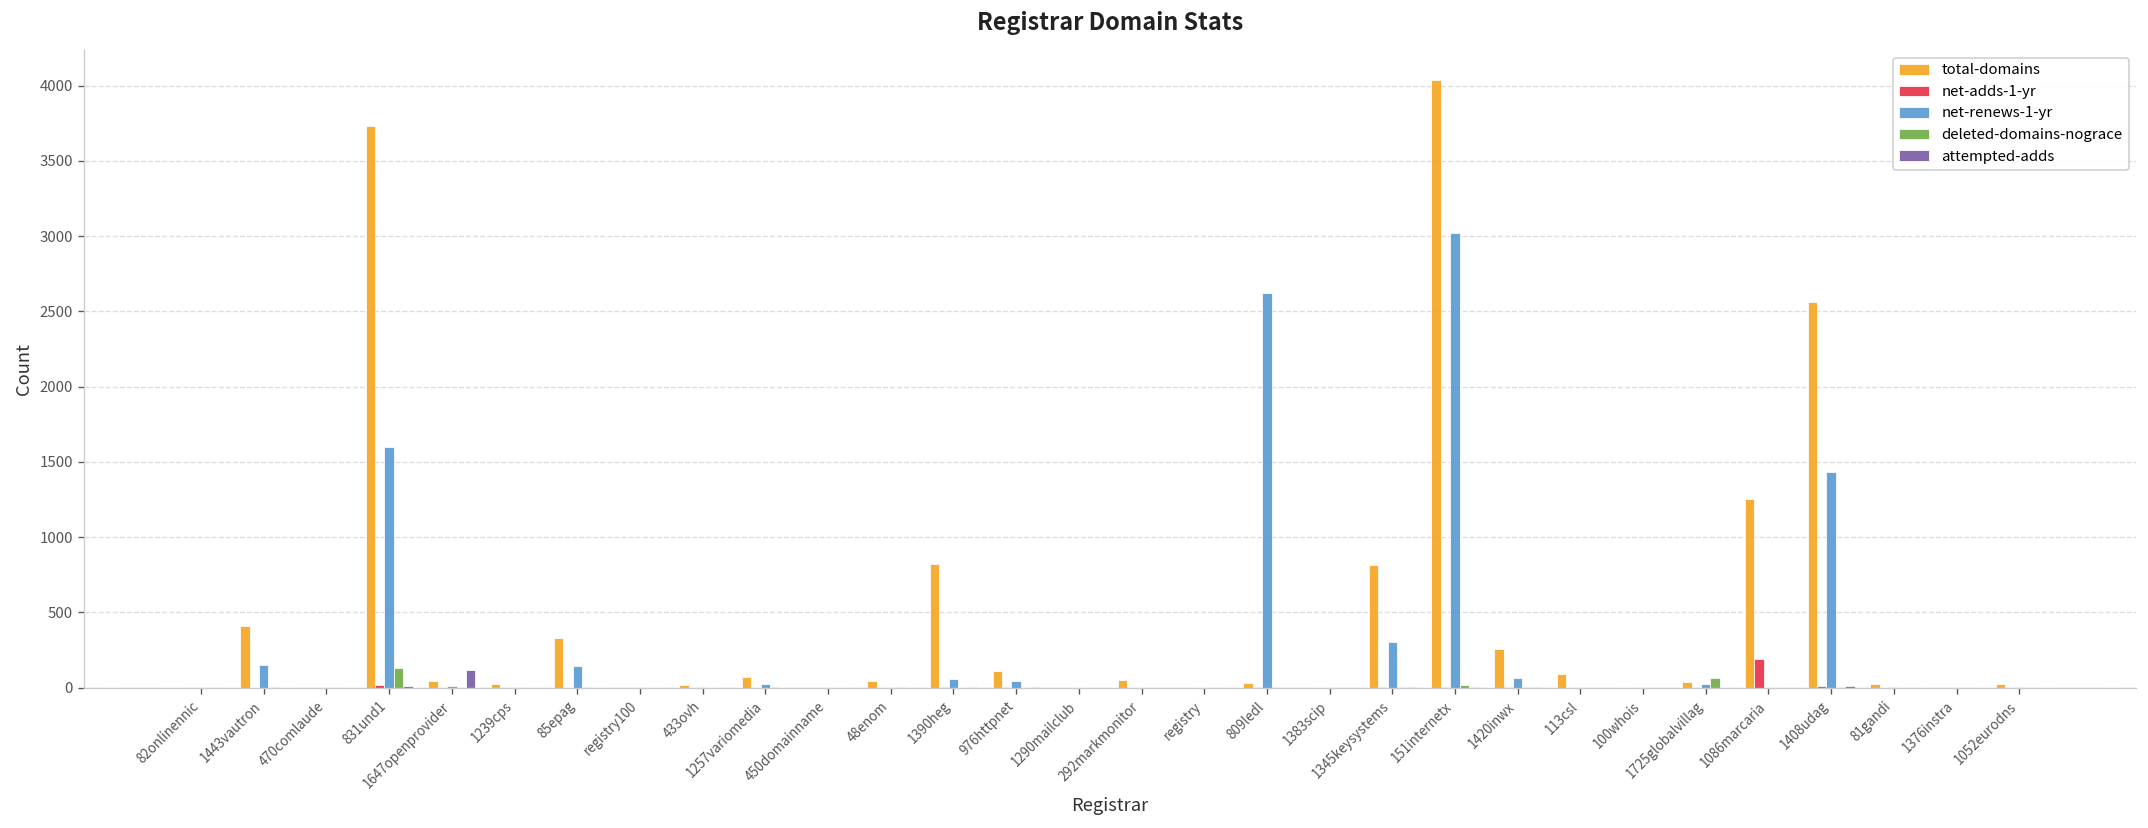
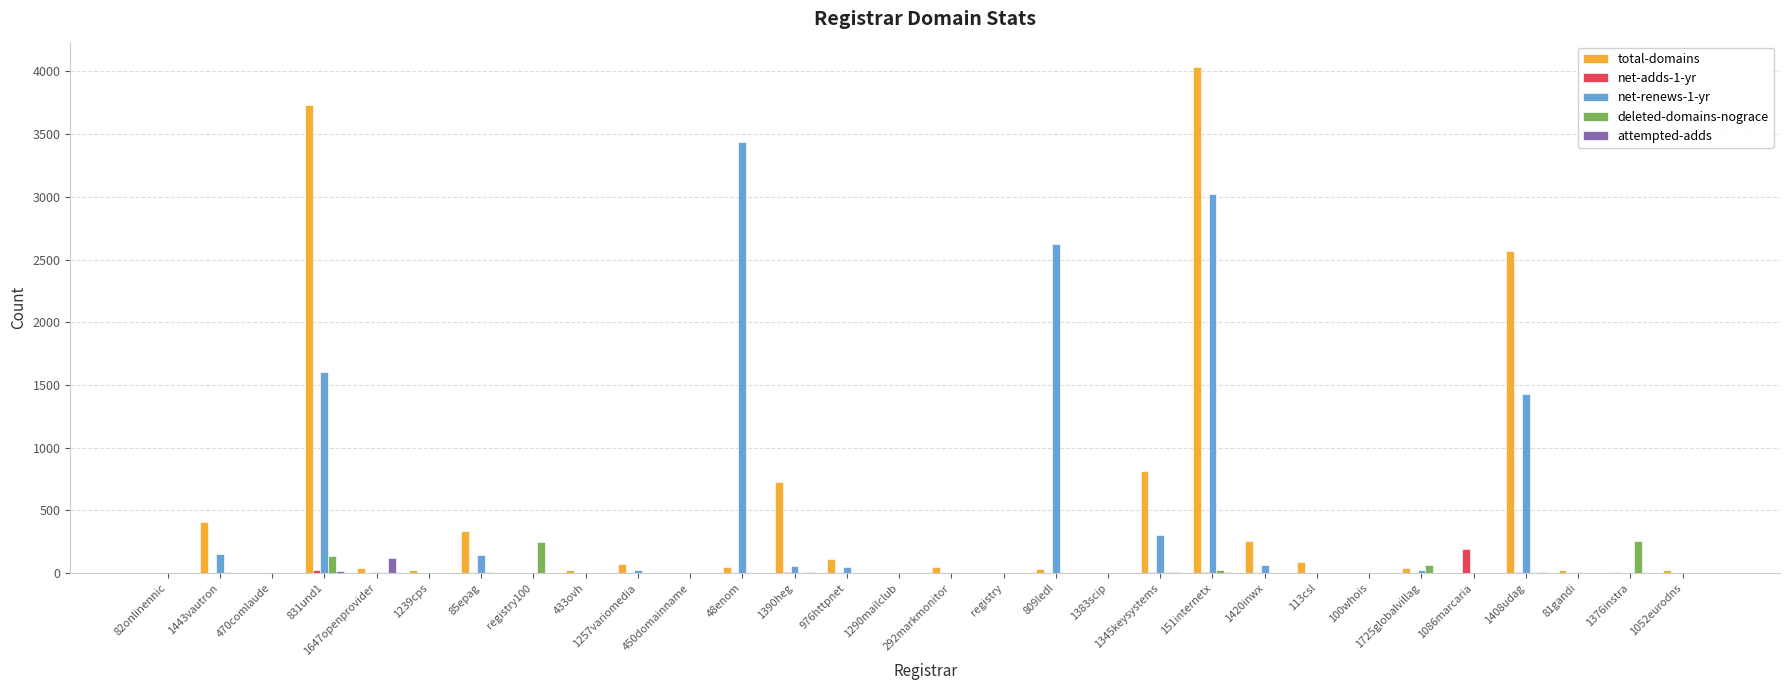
deleted-domains-nograce, registry100: 0 -> 250
net-renews-1-yr, 48enom: 0 -> 3440
total-domains, 1390heg: 820 -> 730
total-domains, 1086marcaria: 1260 -> 0
deleted-domains-nograce, 1376instra: 0 -> 260
